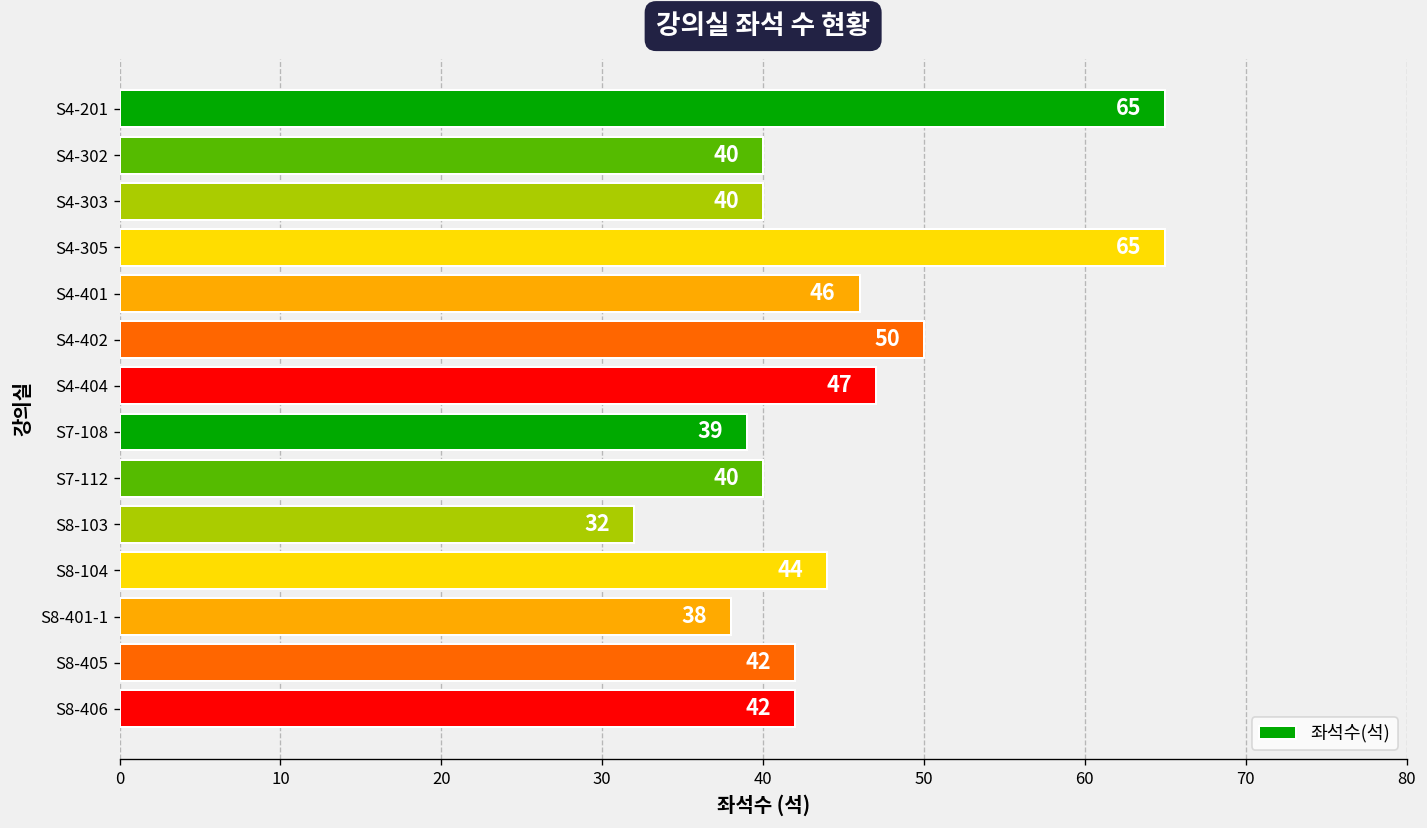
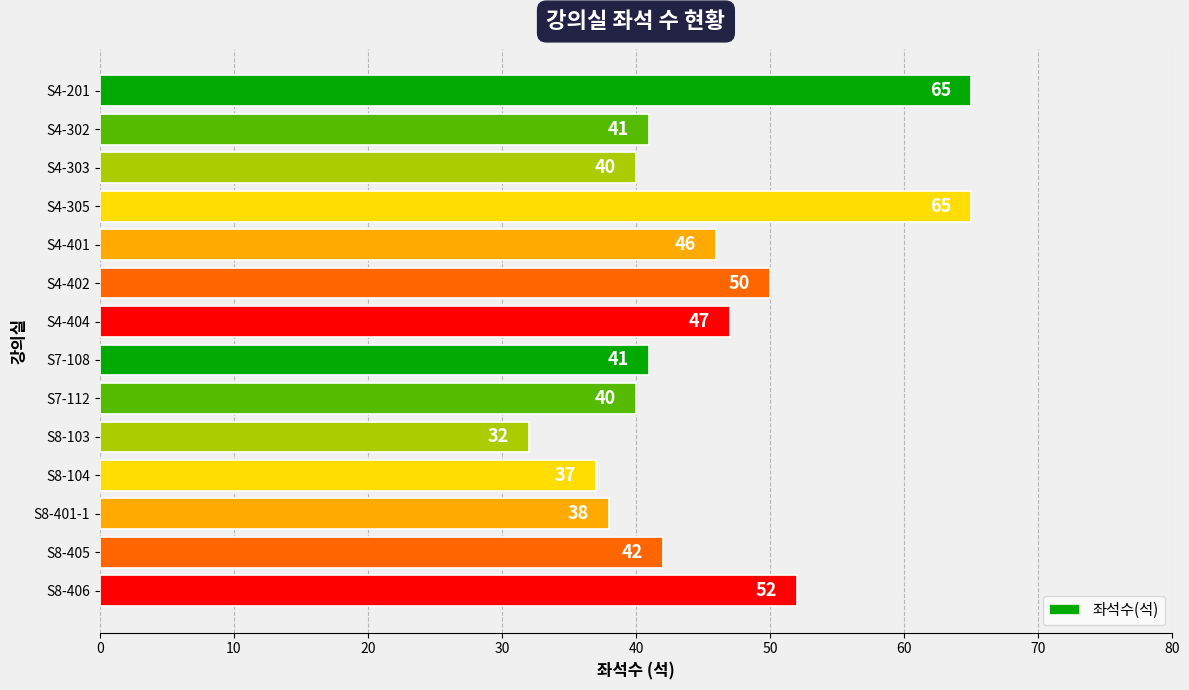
S4-302: 40 -> 41
S7-108: 39 -> 41
S8-104: 44 -> 37
S8-406: 42 -> 52
